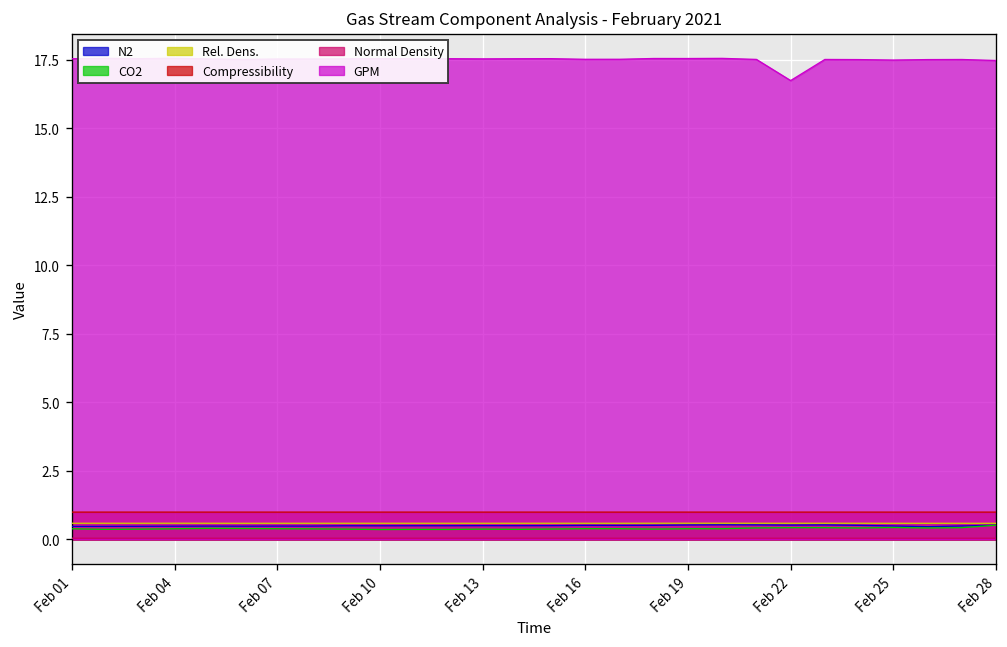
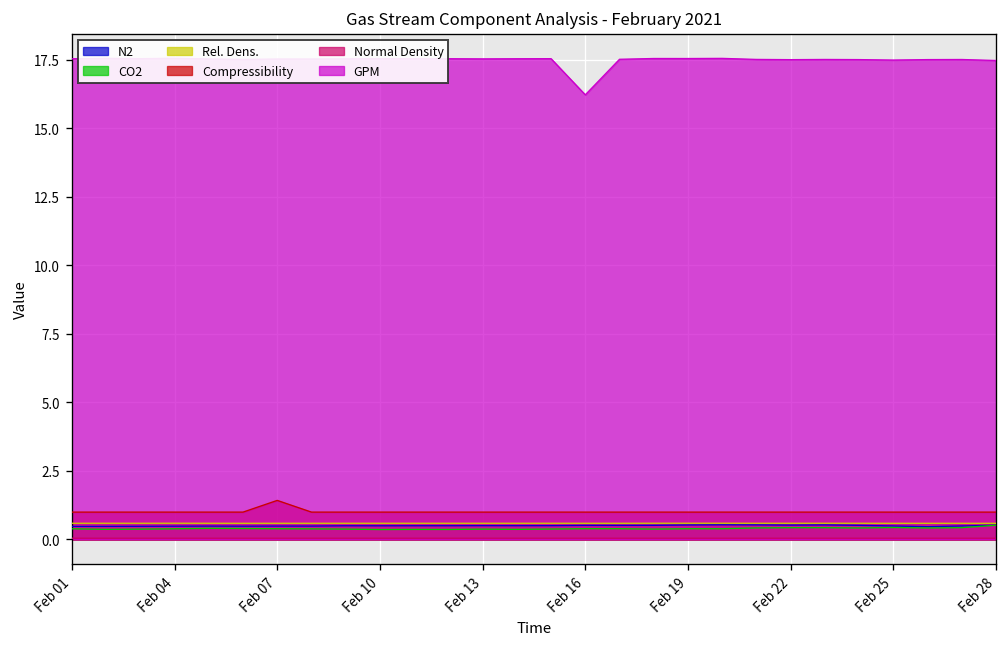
Compressibility, Feb 07: 1.0 -> 1.4
GPM, Feb 16: 17.5 -> 16.2
GPM, Feb 22: 16.7 -> 17.5
